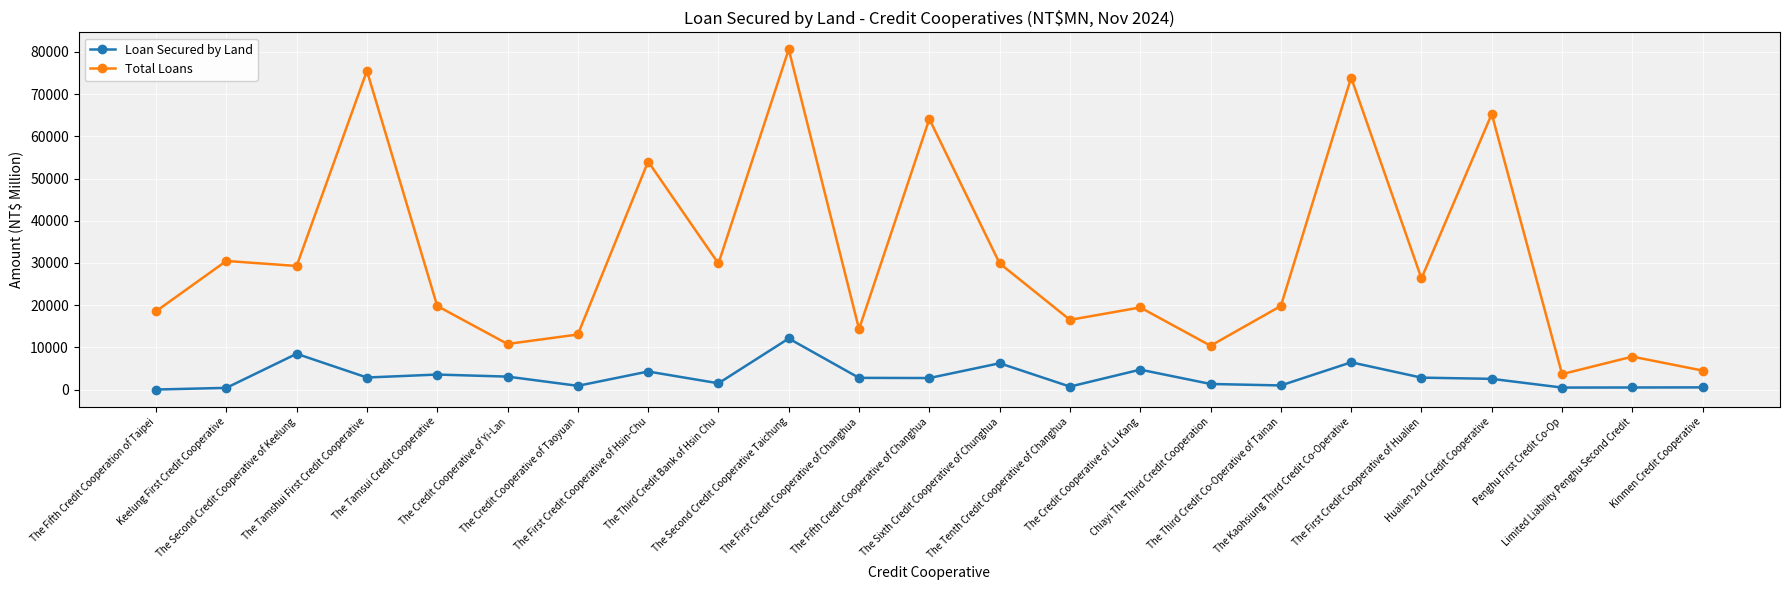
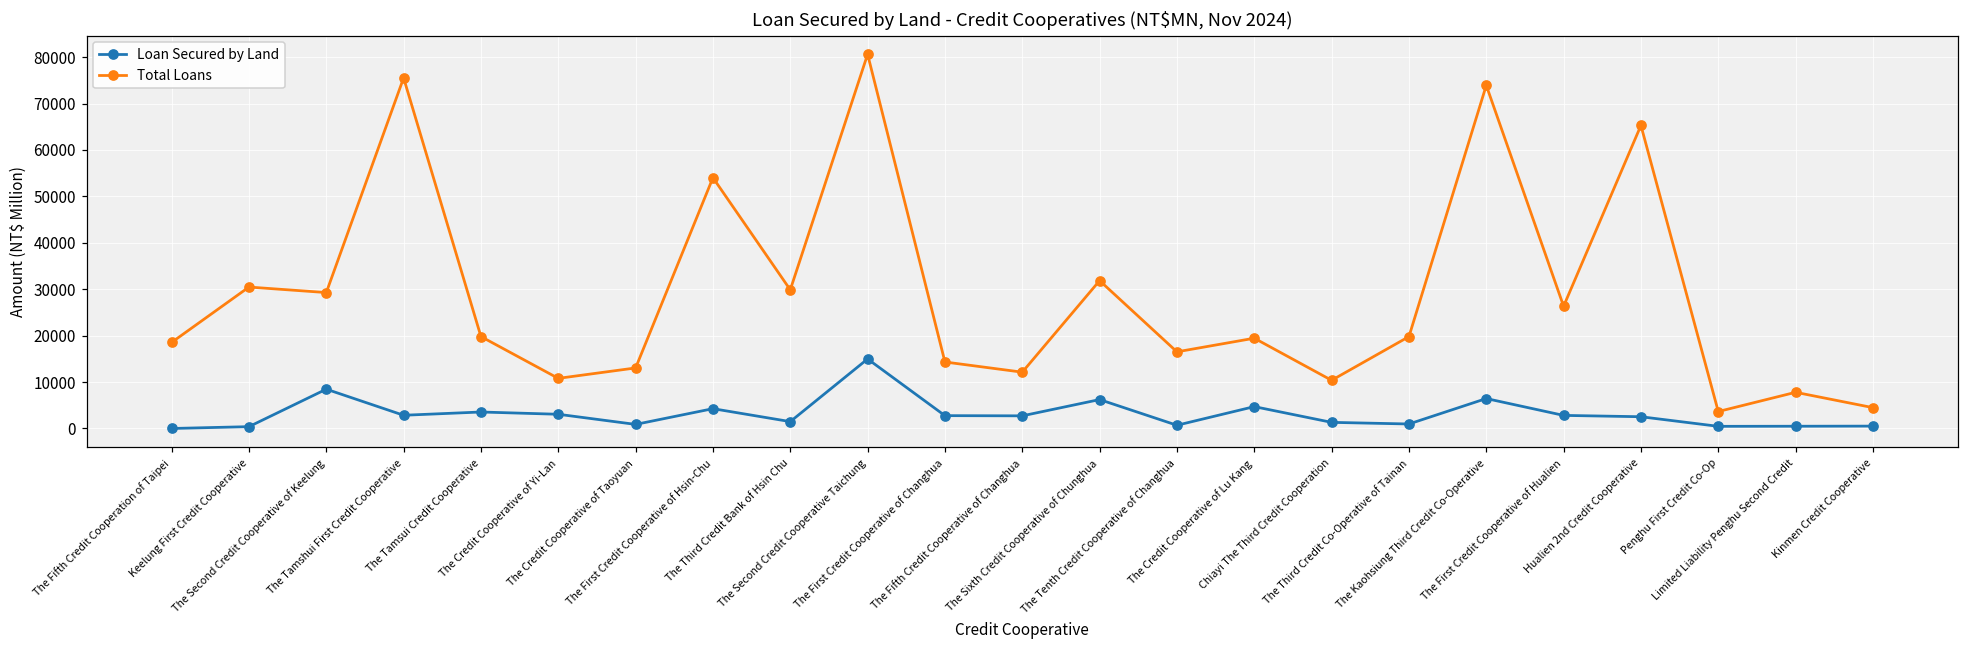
Loan Secured by Land, The Second Credit Cooperative Taichung: 12000 -> 15000
Total Loans, The Fifth Credit Cooperative of Changhua: 64000 -> 12000
Total Loans, The Sixth Credit Cooperative of Chunghua: 30000 -> 32000
